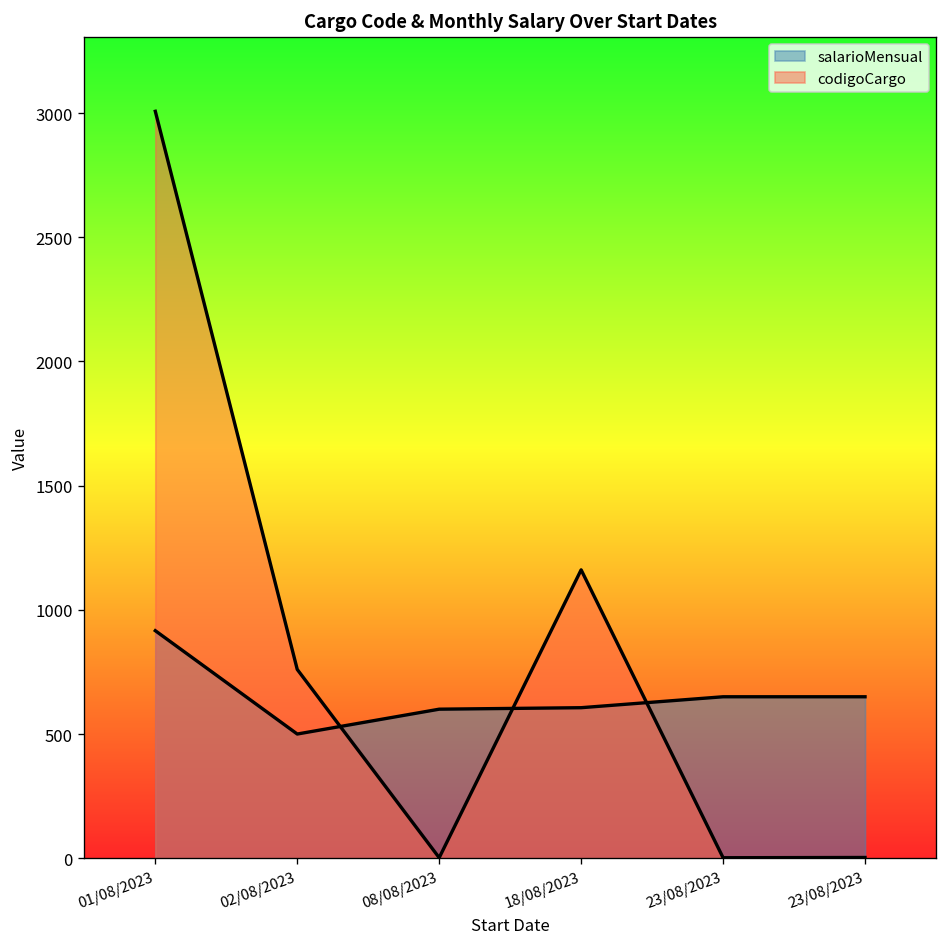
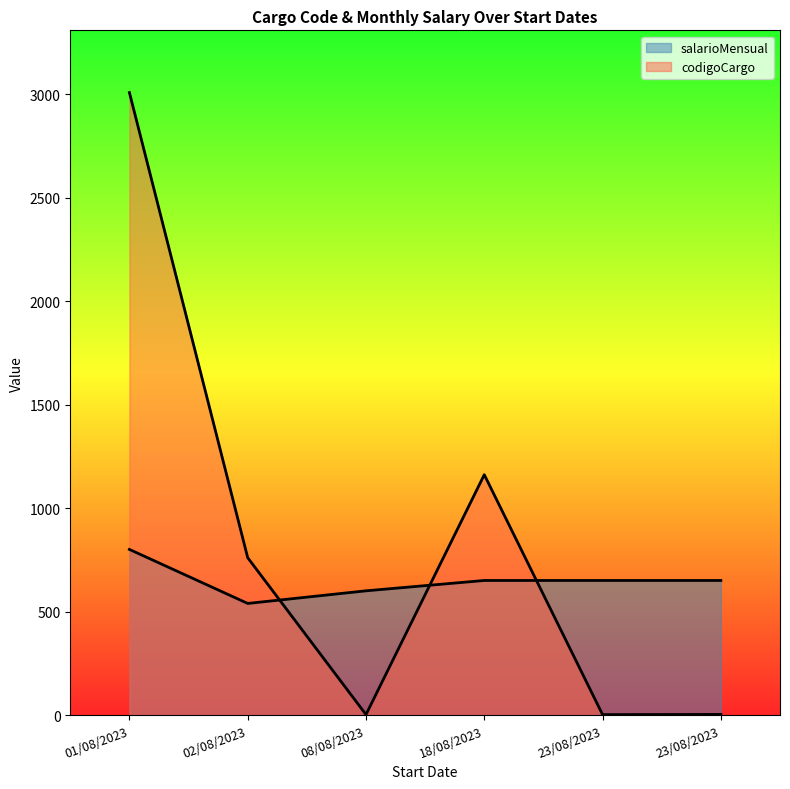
salarioMensual, 01/08/2023: 920 -> 800
salarioMensual, 02/08/2023: 500 -> 540
salarioMensual, 18/08/2023: 610 -> 650
